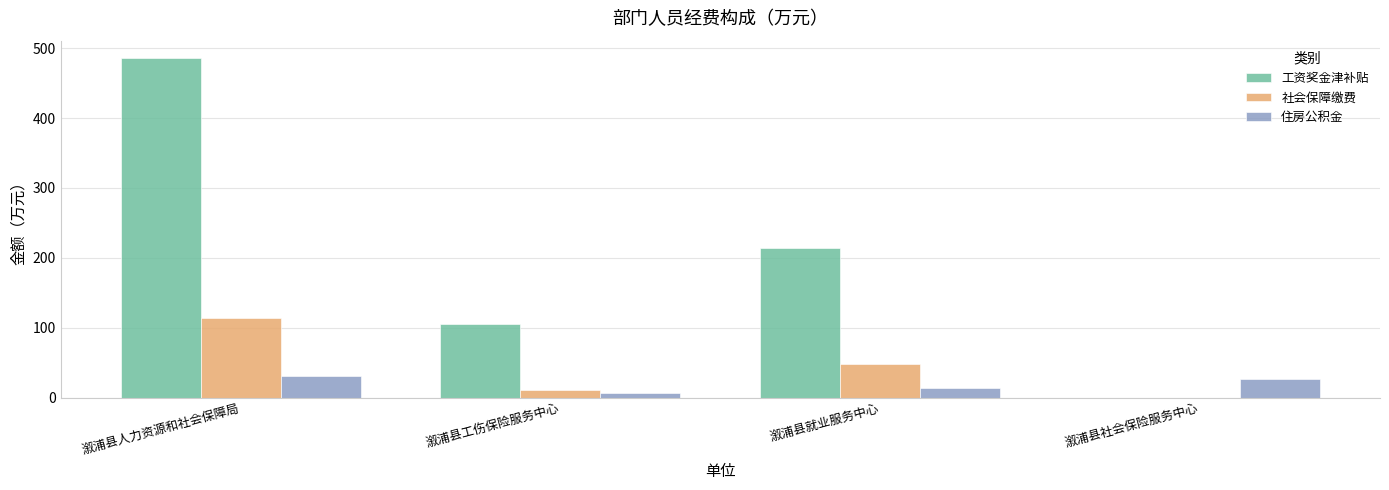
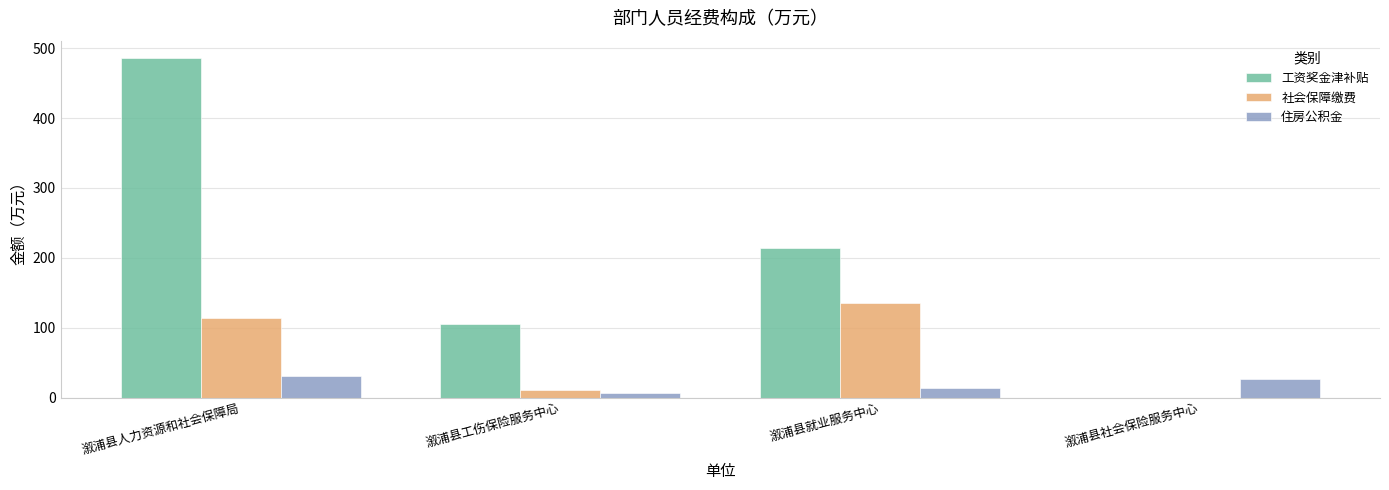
社会保障缴费, 溆浦县就业服务中心: 50 -> 140
